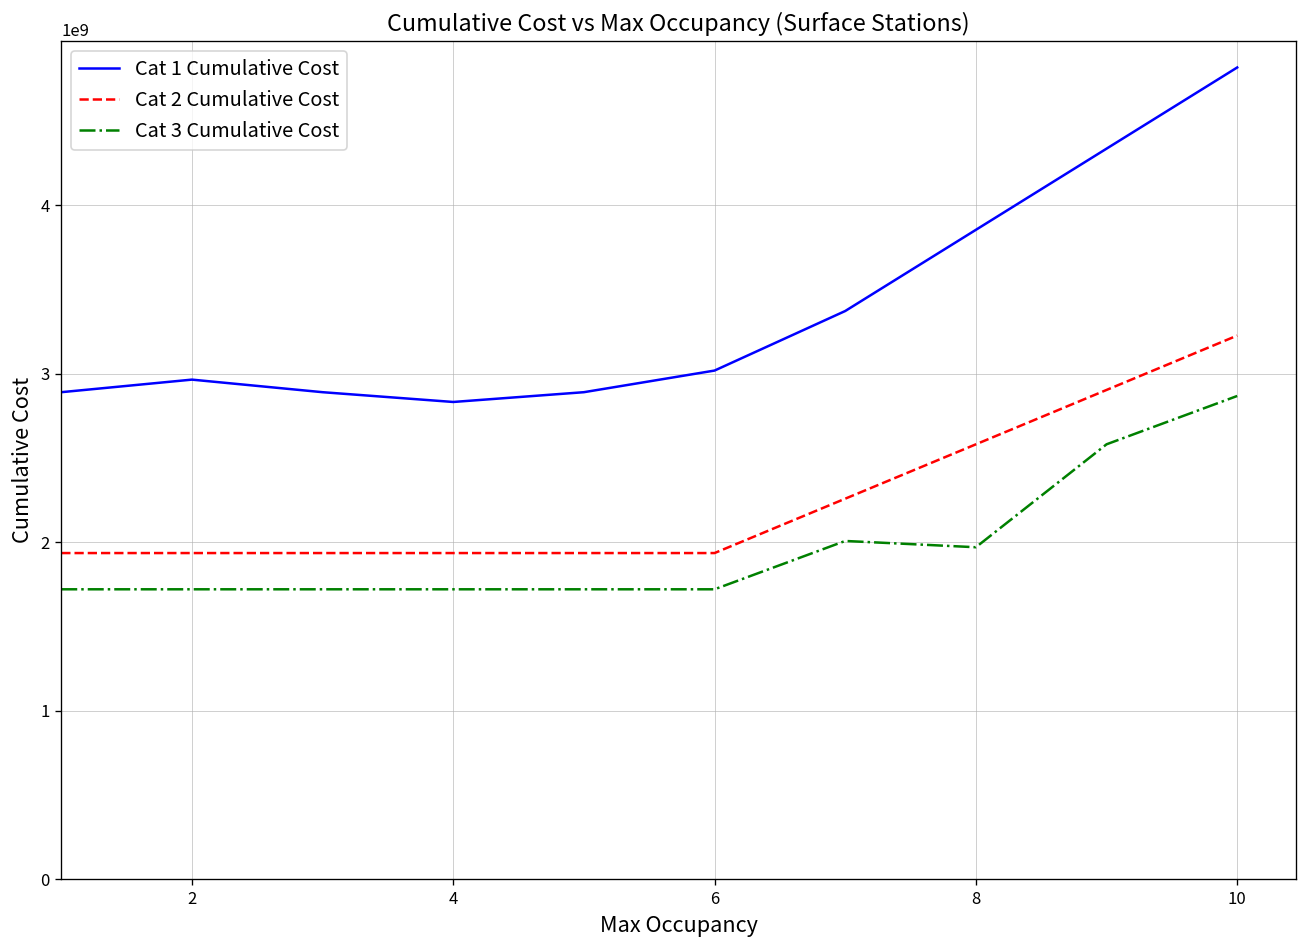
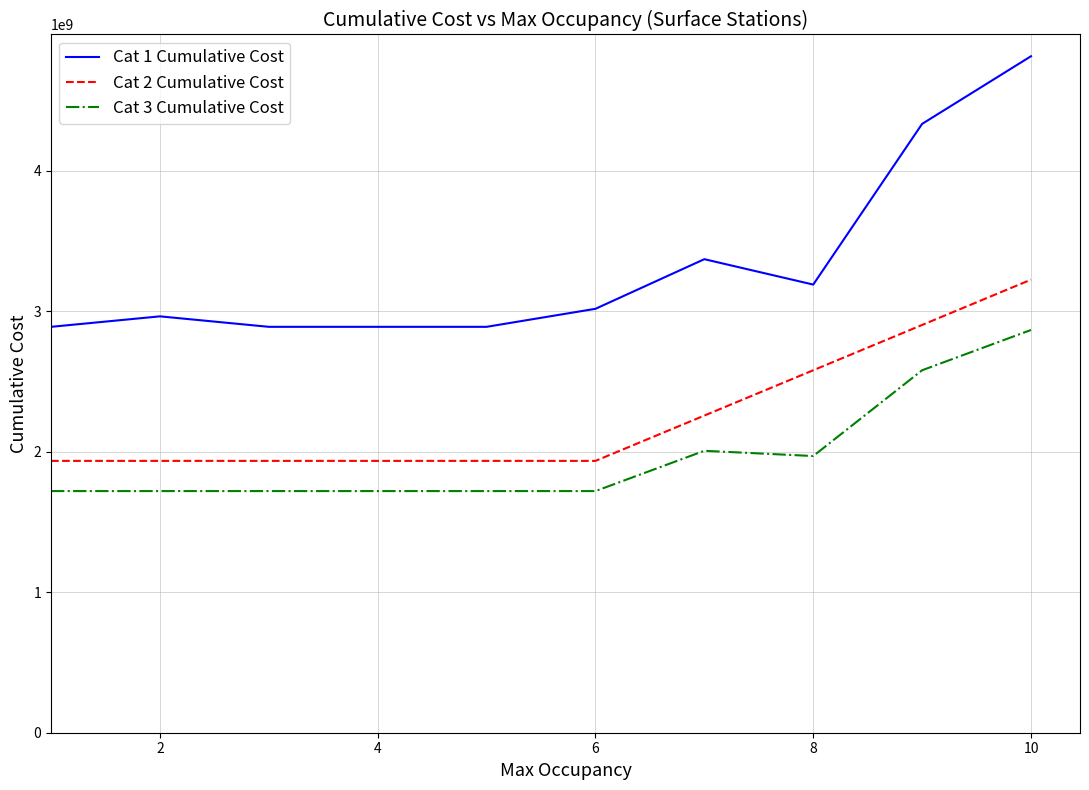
Cat 1 Cumulative Cost, 4: 2830000000 -> 2890000000
Cat 1 Cumulative Cost, 8: 3850000000 -> 3190000000
